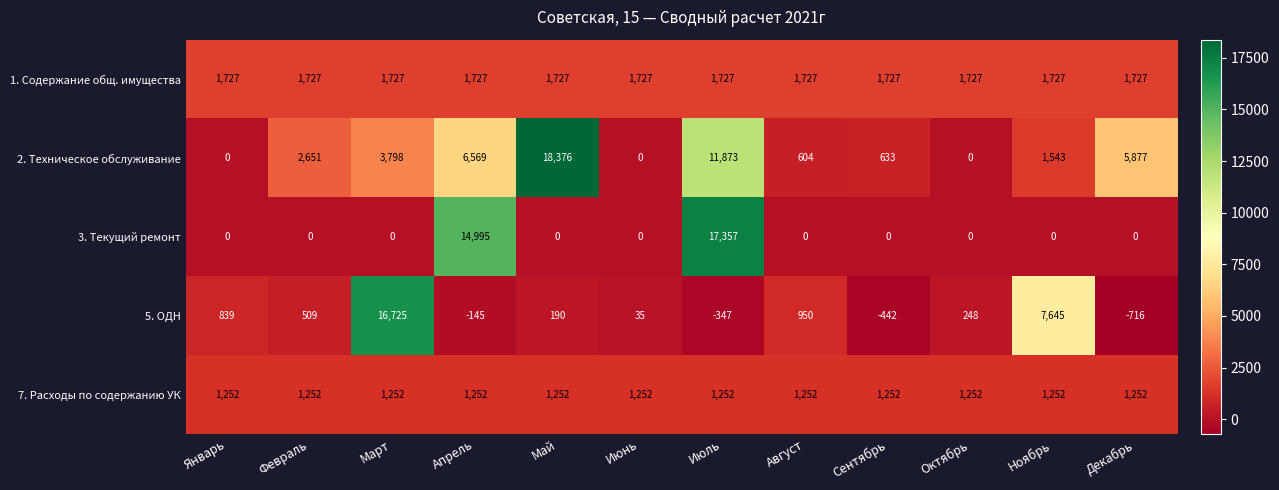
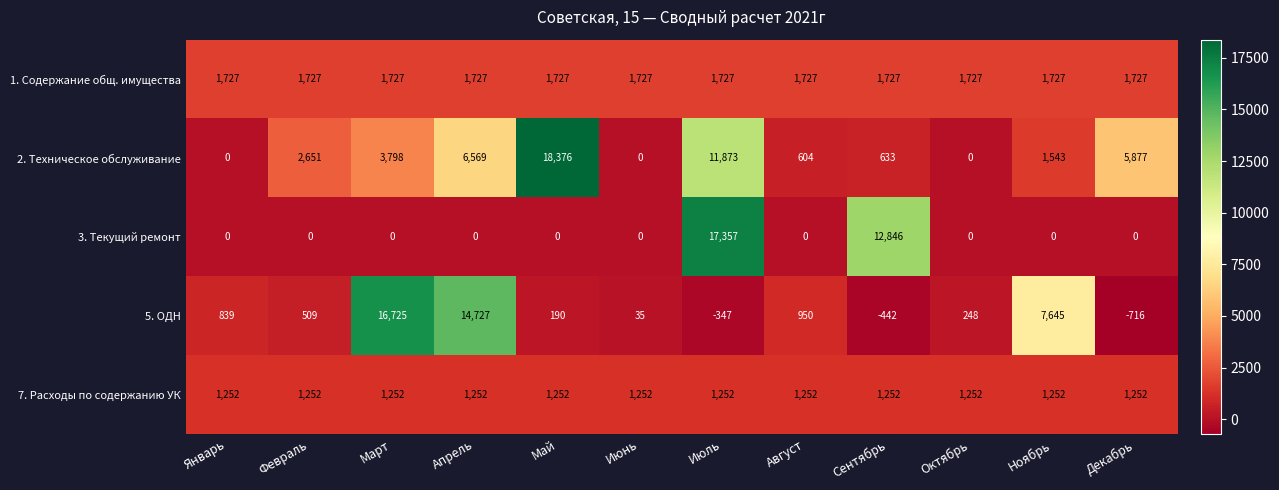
3. Текущий ремонт, Апрель: 14,995 -> 0
3. Текущий ремонт, Сентябрь: 0 -> 12,846
5. ОДН, Апрель: -145 -> 14,727
